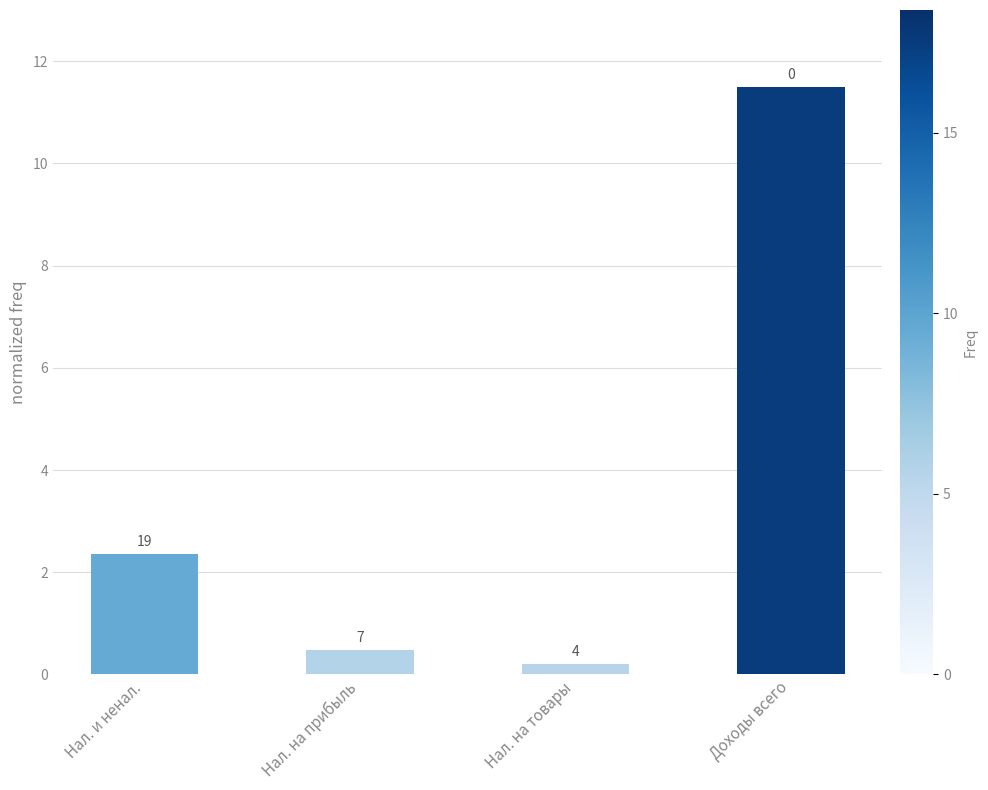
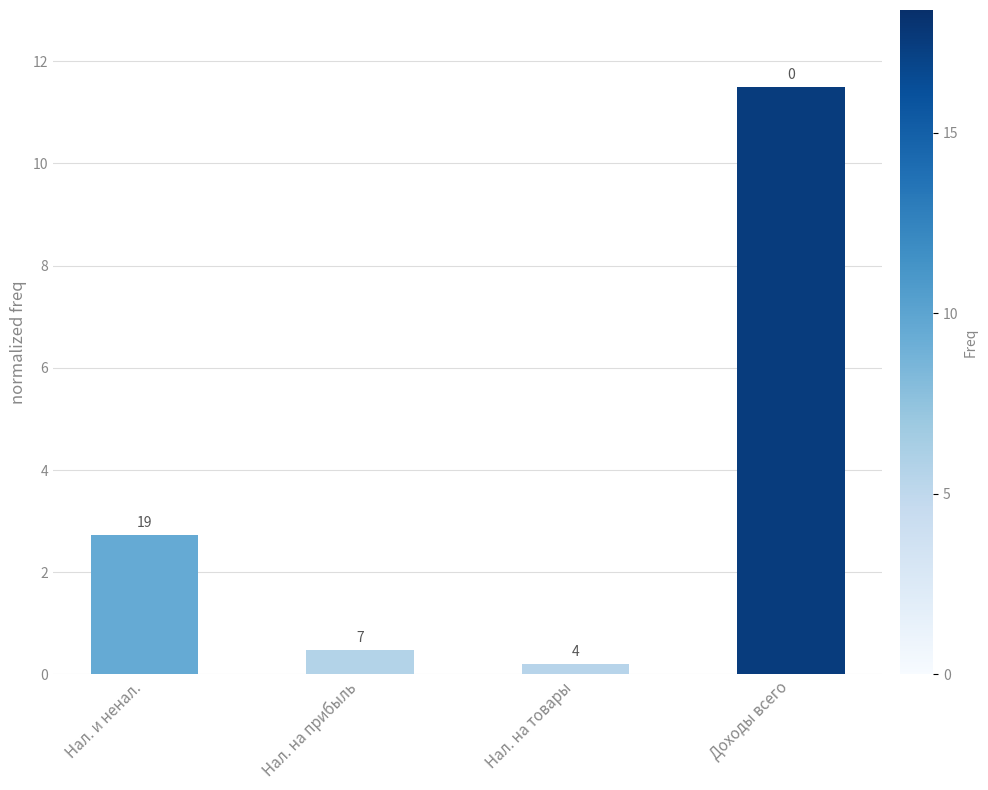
Нал. и ненал.: 2.4 -> 2.7
